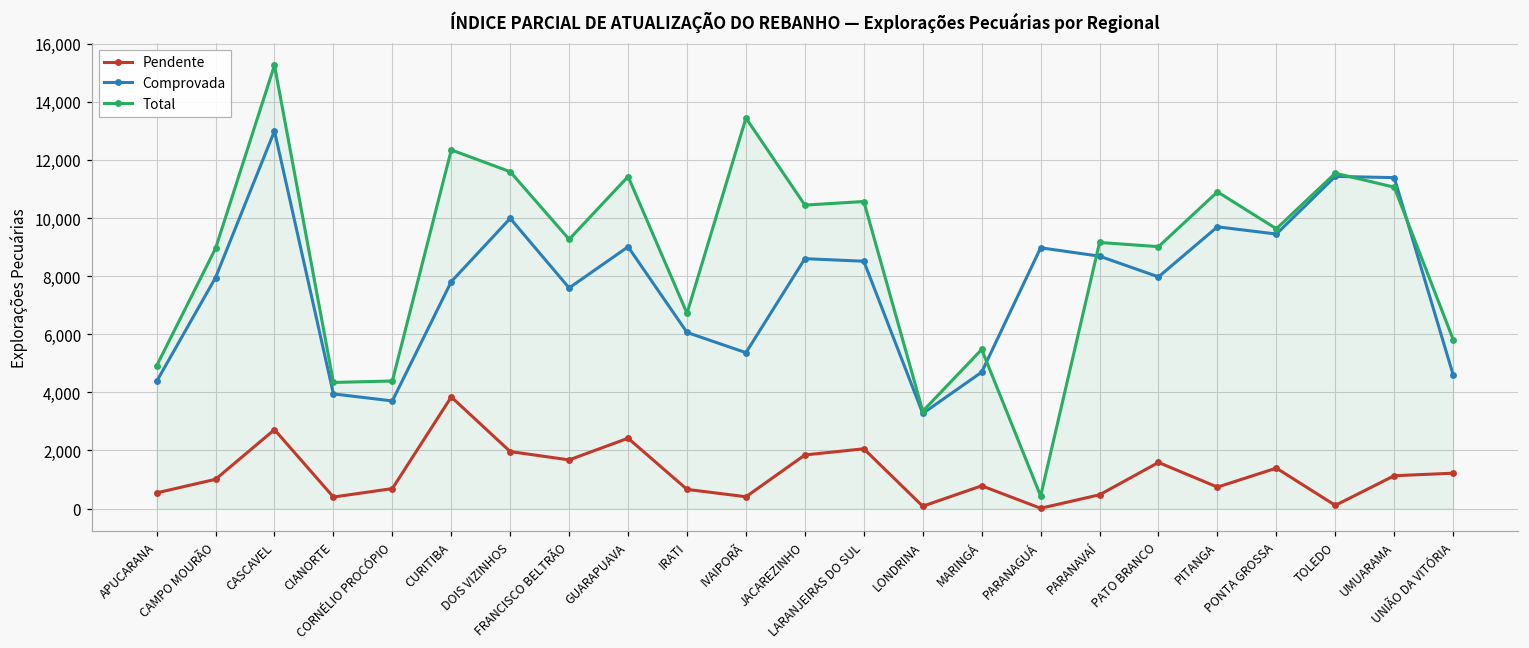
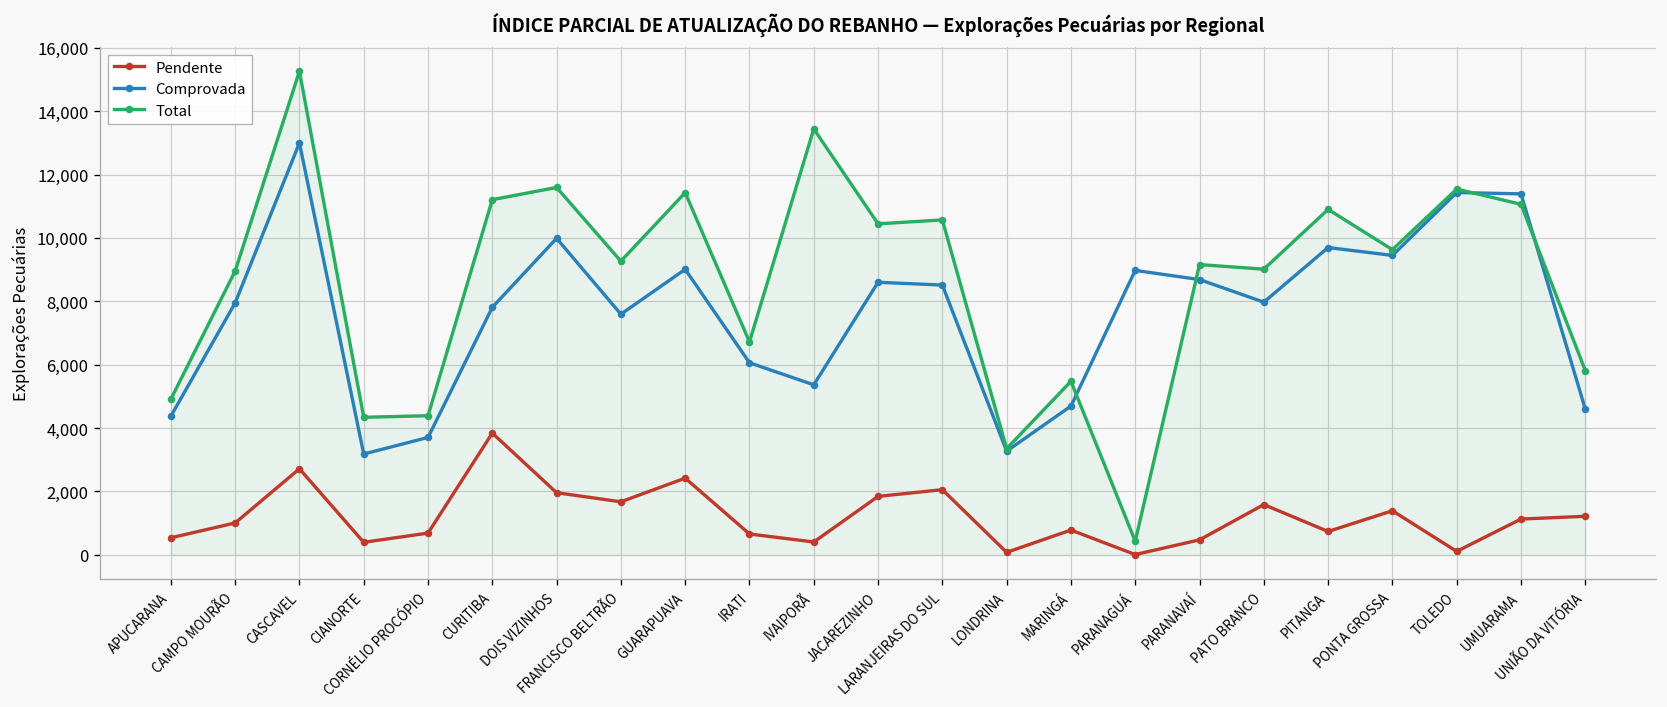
Comprovada, CIANORTE: 3,900 -> 3,200
Total, CURITIBA: 12,300 -> 11,200
